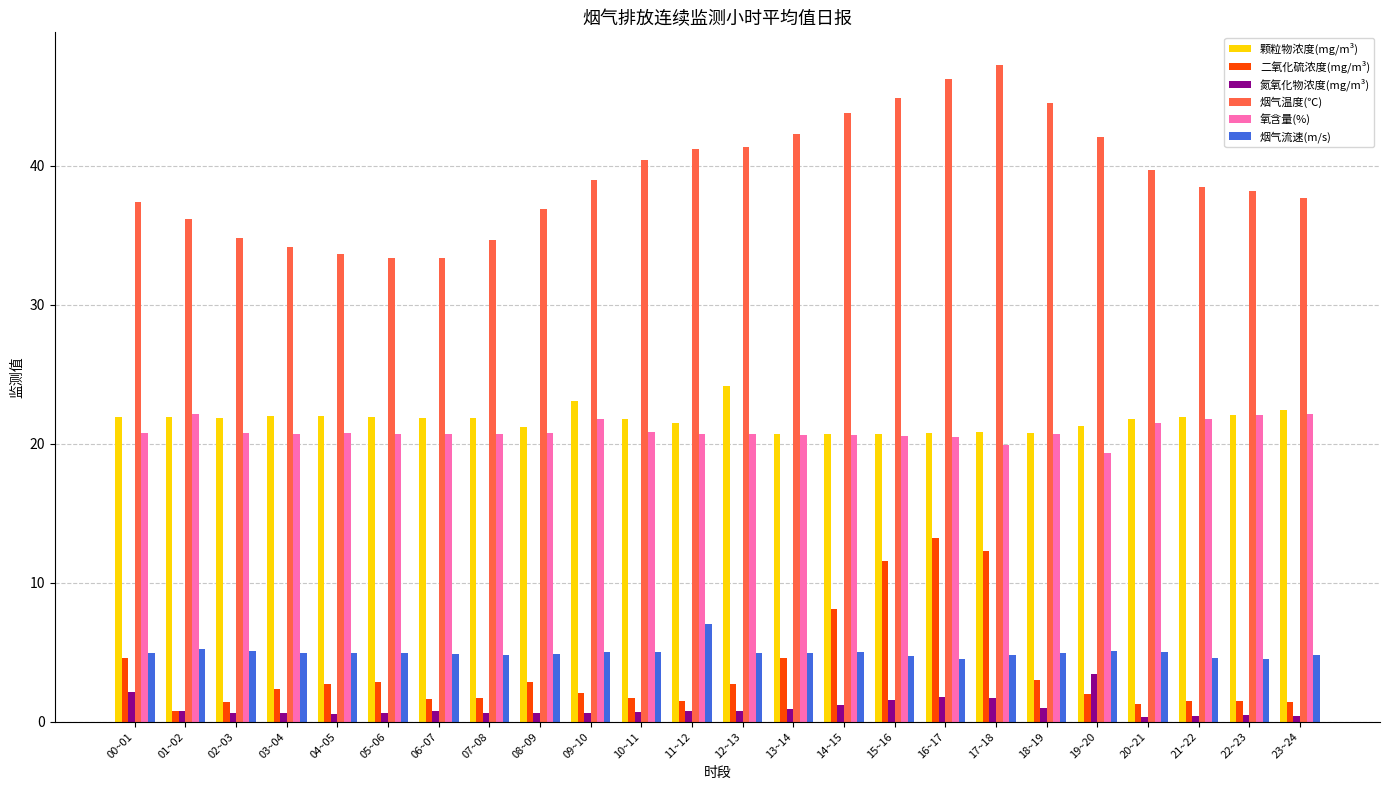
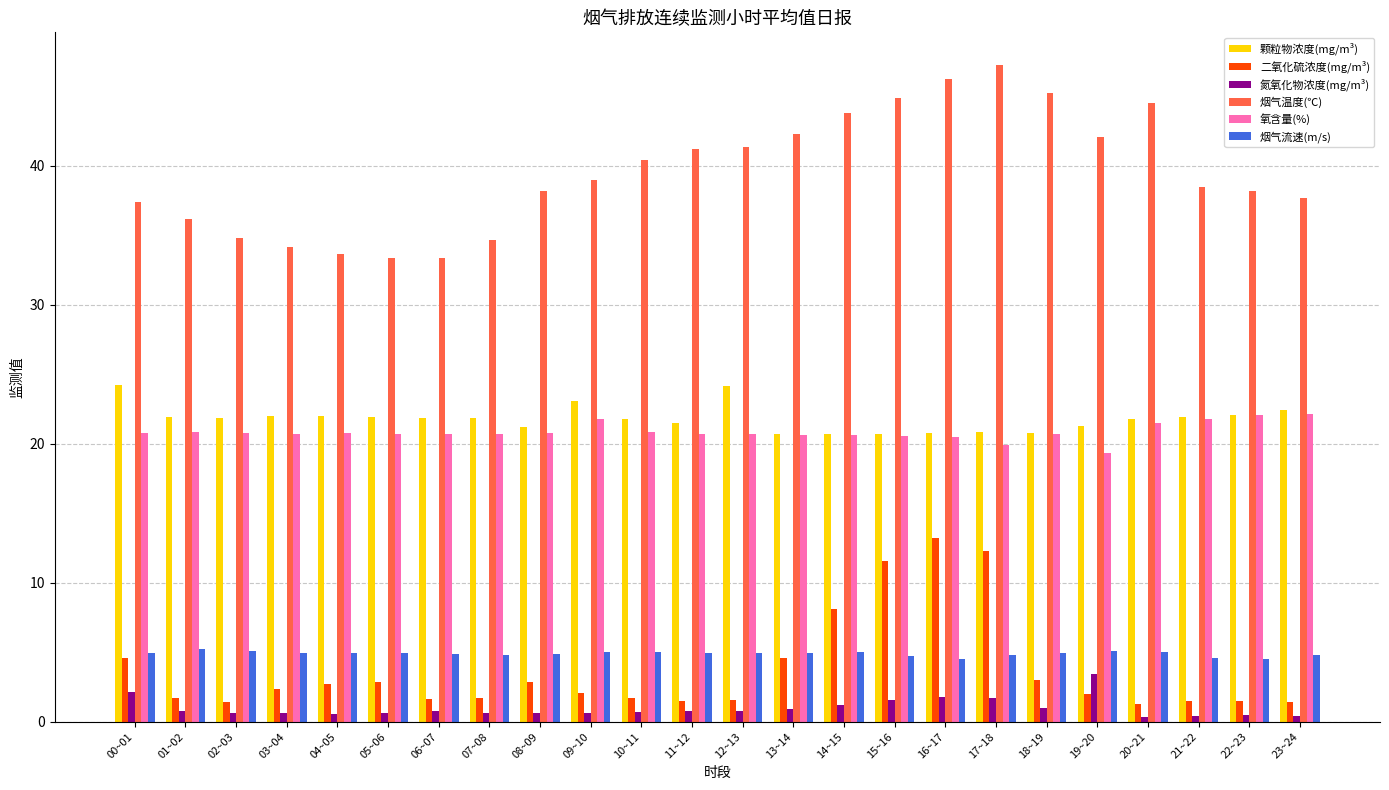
颗粒物浓度(mg/m³), 00~01: 21.9 -> 24.2
二氧化硫浓度(mg/m³), 01~02: 0.7 -> 1.7
氧含量(%), 01~02: 22.1 -> 20.8
烟气温度(℃), 08~09: 36.9 -> 38.2
烟气流速(m/s), 11~12: 7.0 -> 5.0
二氧化硫浓度(mg/m³), 12~13: 2.7 -> 1.6
烟气温度(℃), 18~19: 44.5 -> 45.3
烟气温度(℃), 20~21: 39.7 -> 44.5
